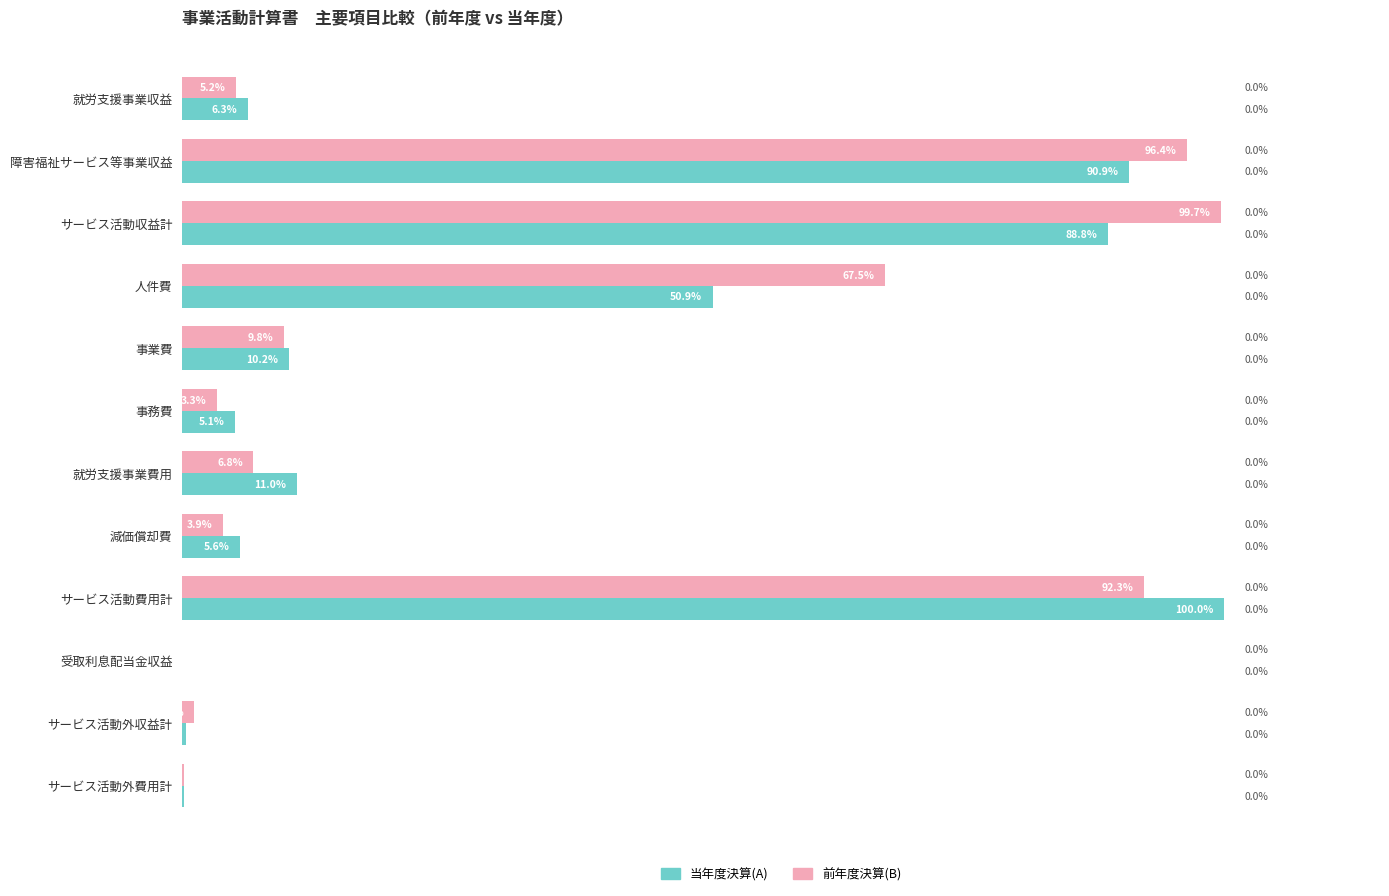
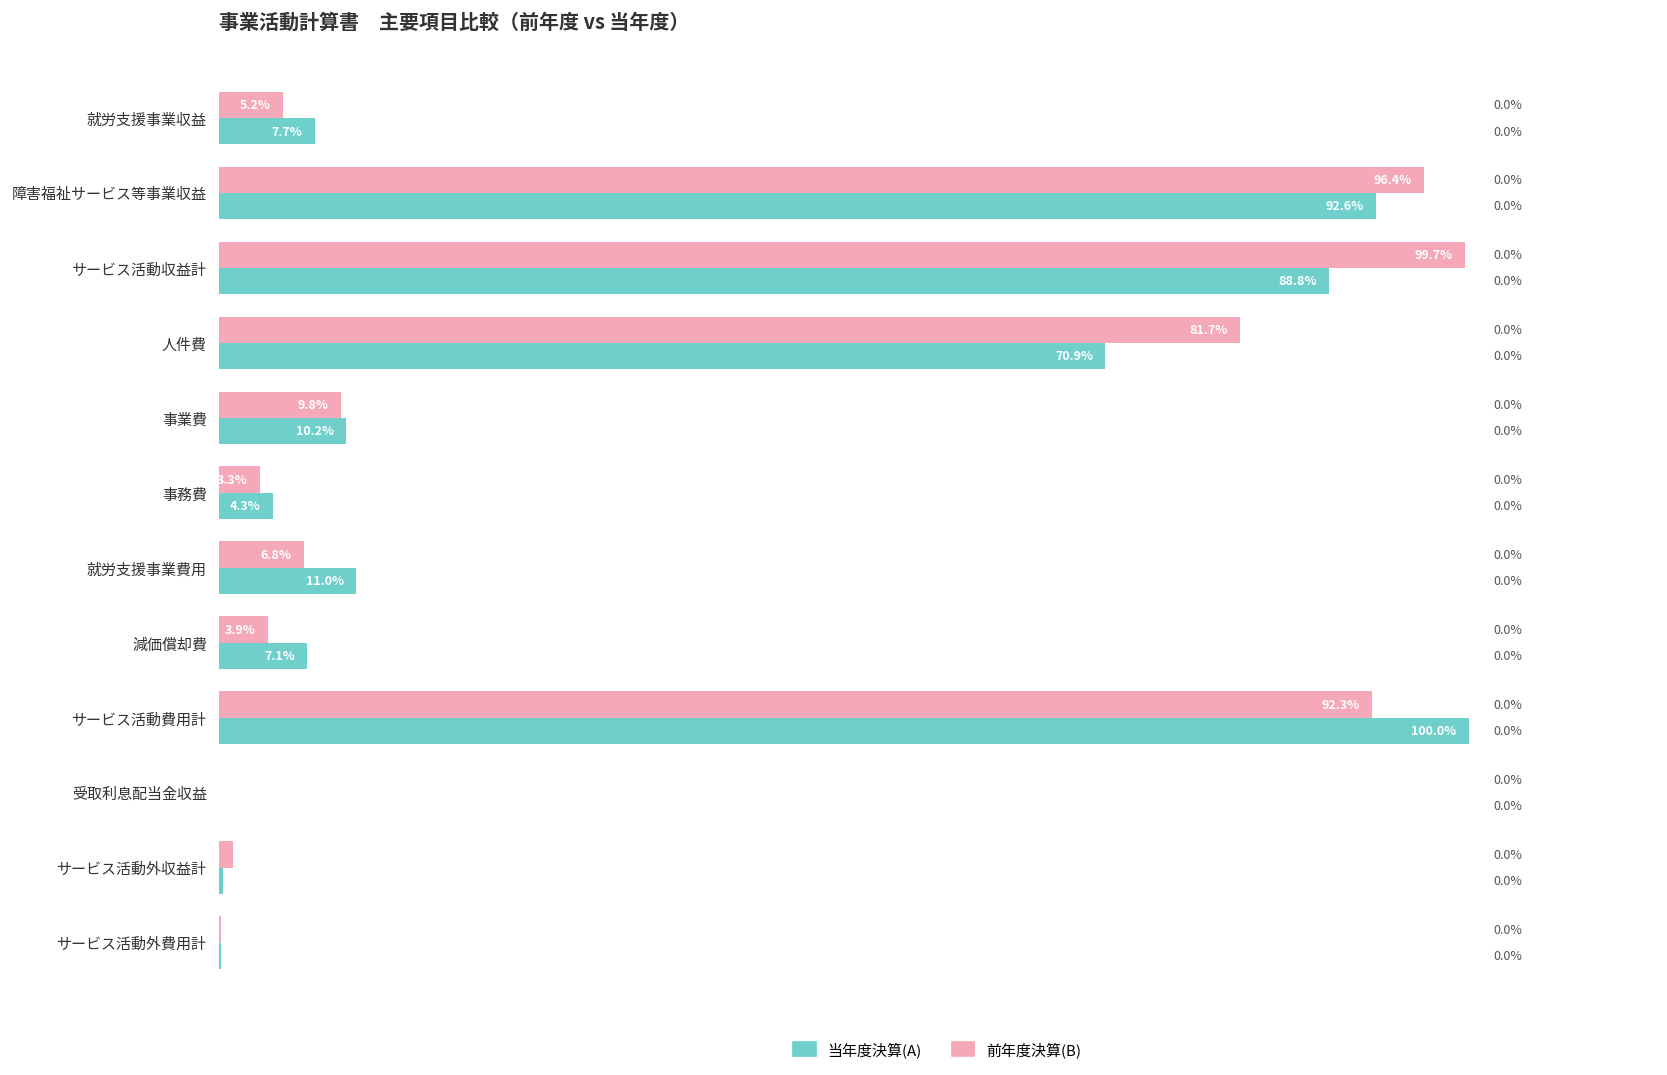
当年度決算(A), 就労支援事業収益: 6.3% -> 7.7%
当年度決算(A), 障害福祉サービス等事業収益: 90.9% -> 92.6%
前年度決算(B), 人件費: 67.5% -> 81.7%
当年度決算(A), 人件費: 50.9% -> 70.9%
当年度決算(A), 事務費: 5.1% -> 4.3%
当年度決算(A), 減価償却費: 5.6% -> 7.1%
